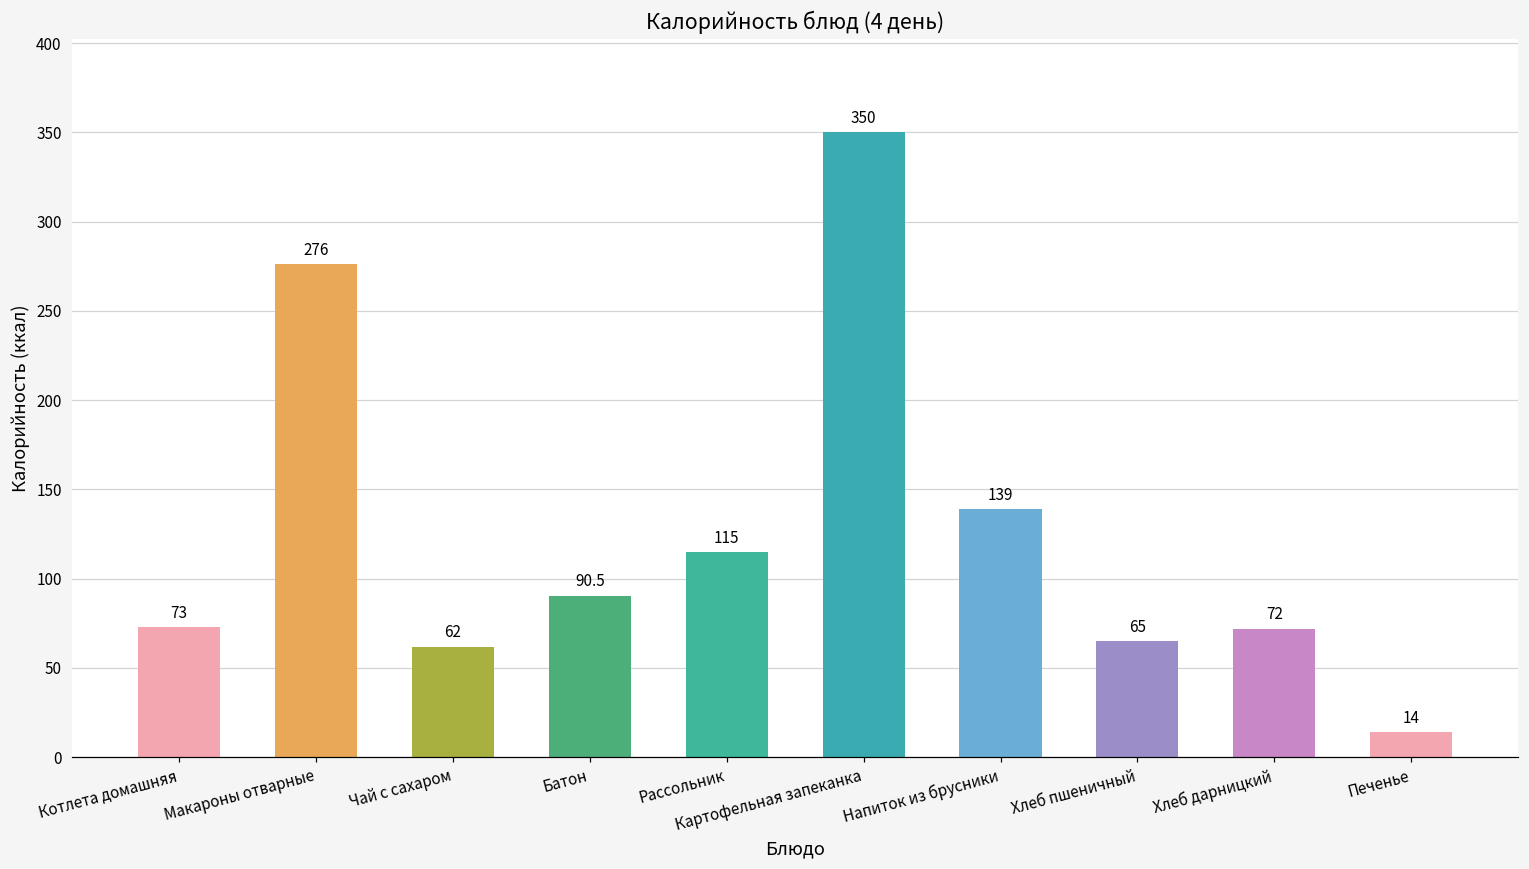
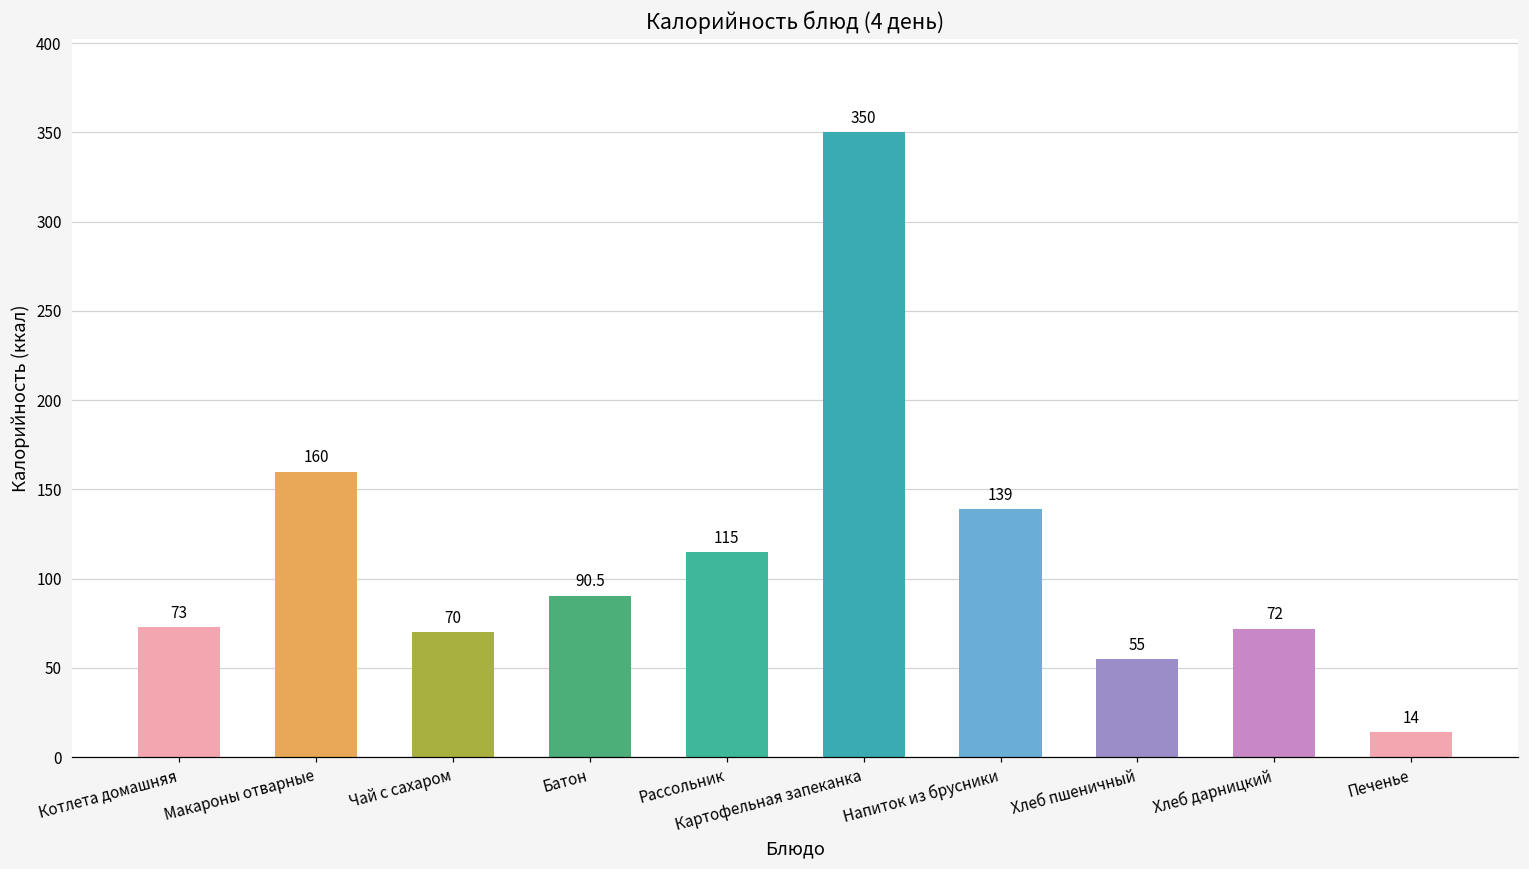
Макароны отварные: 276 -> 160
Чай с сахаром: 62 -> 70
Хлеб пшеничный: 65 -> 55
